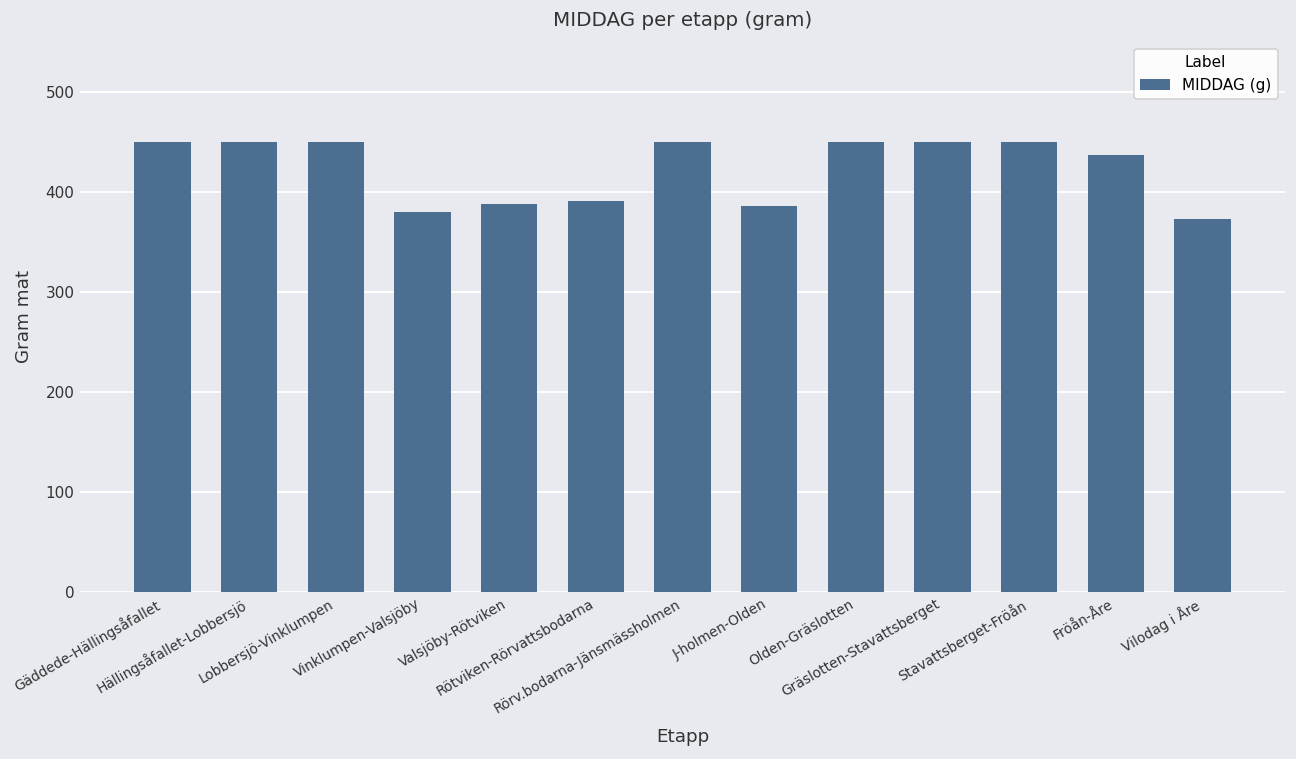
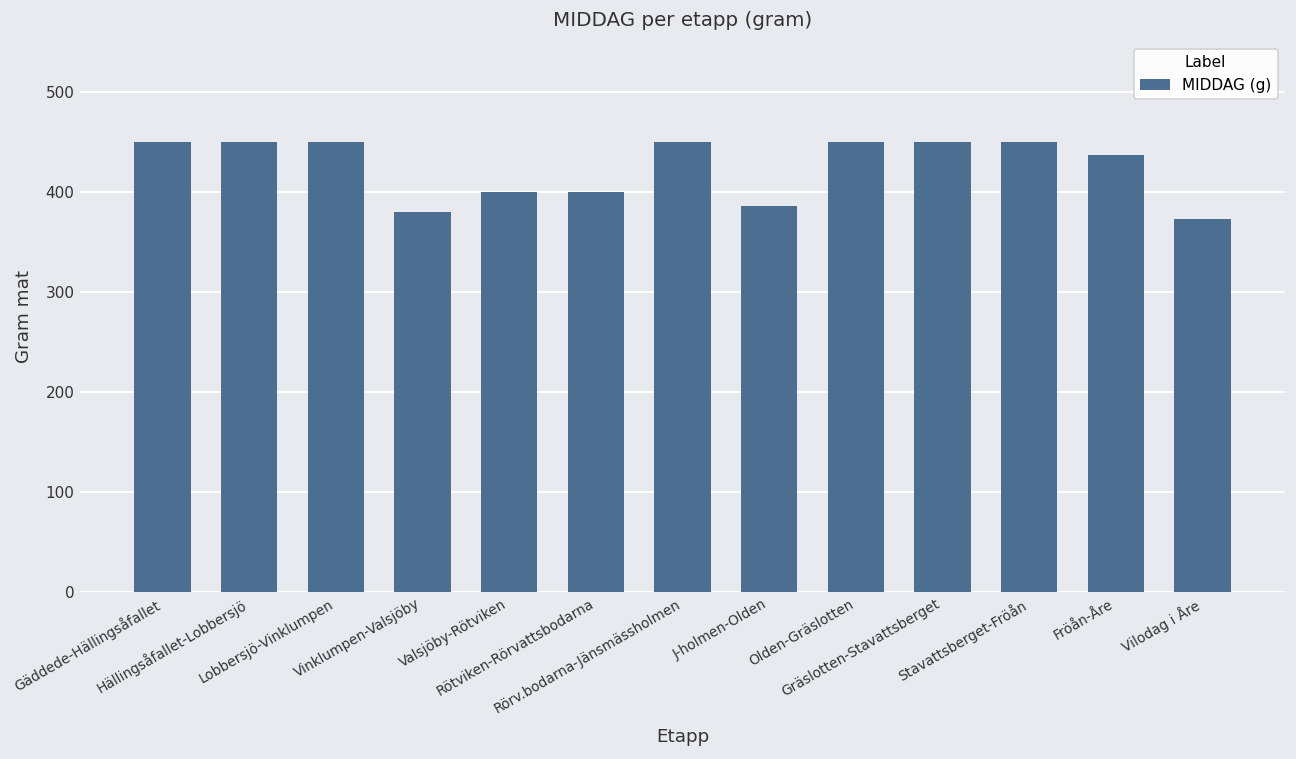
Valsjöby-Rötviken: 390 -> 400
Rötviken-Rörvattsbodarna: 390 -> 400
